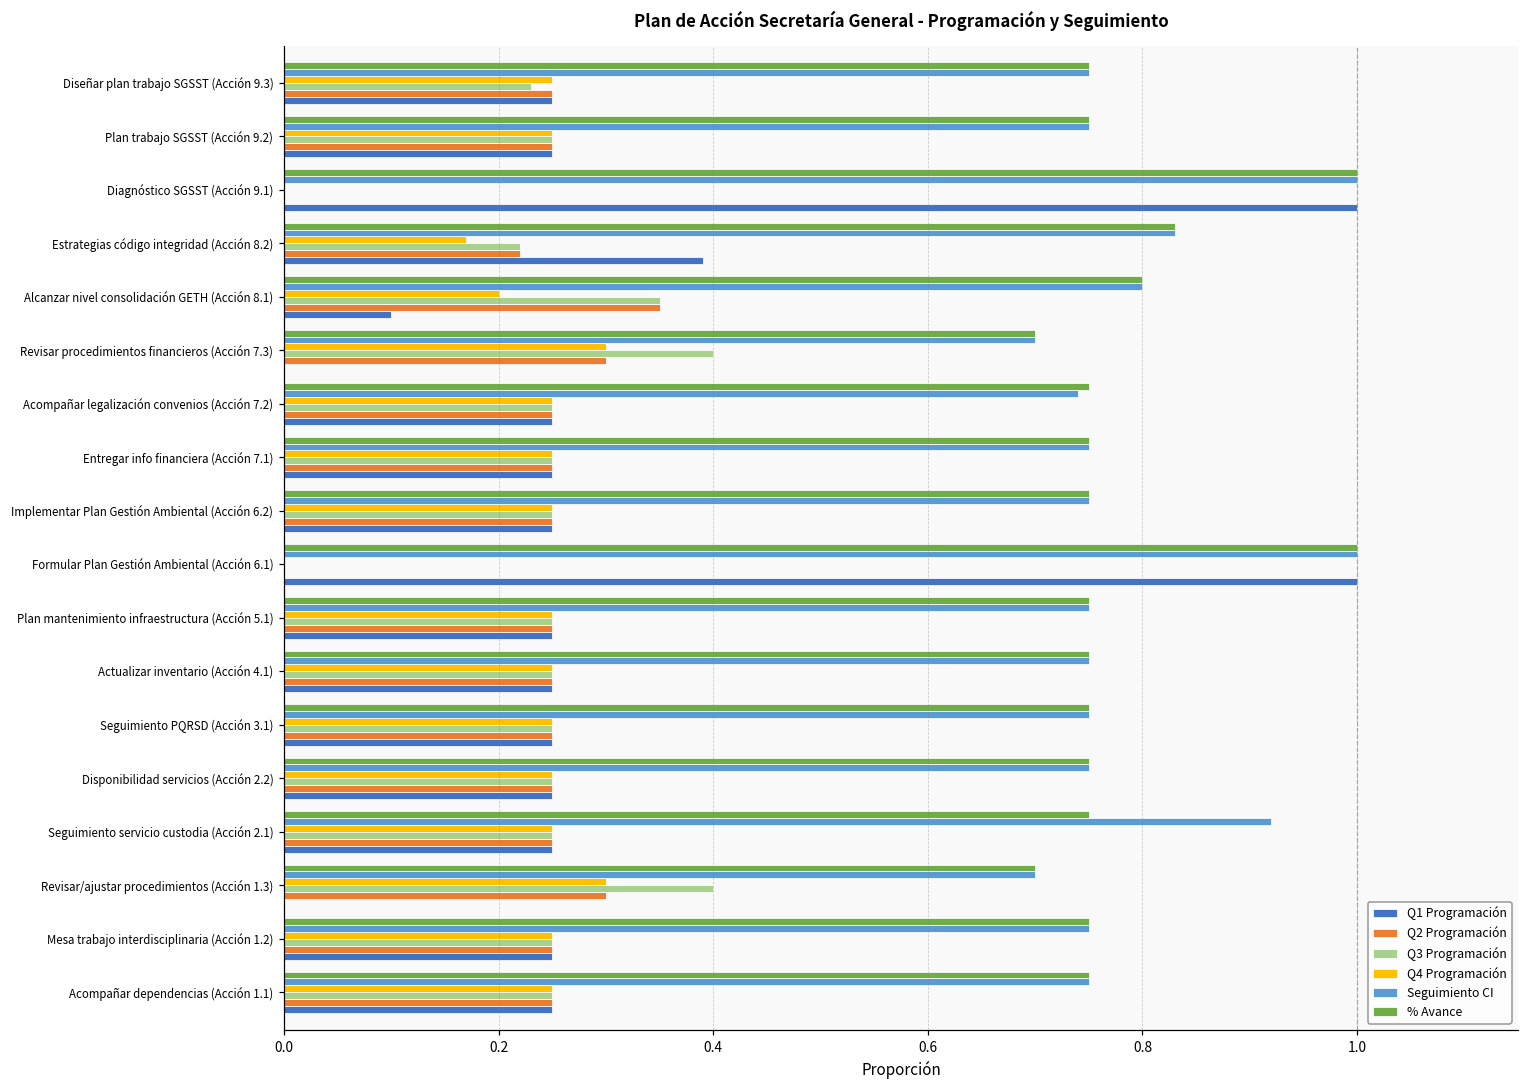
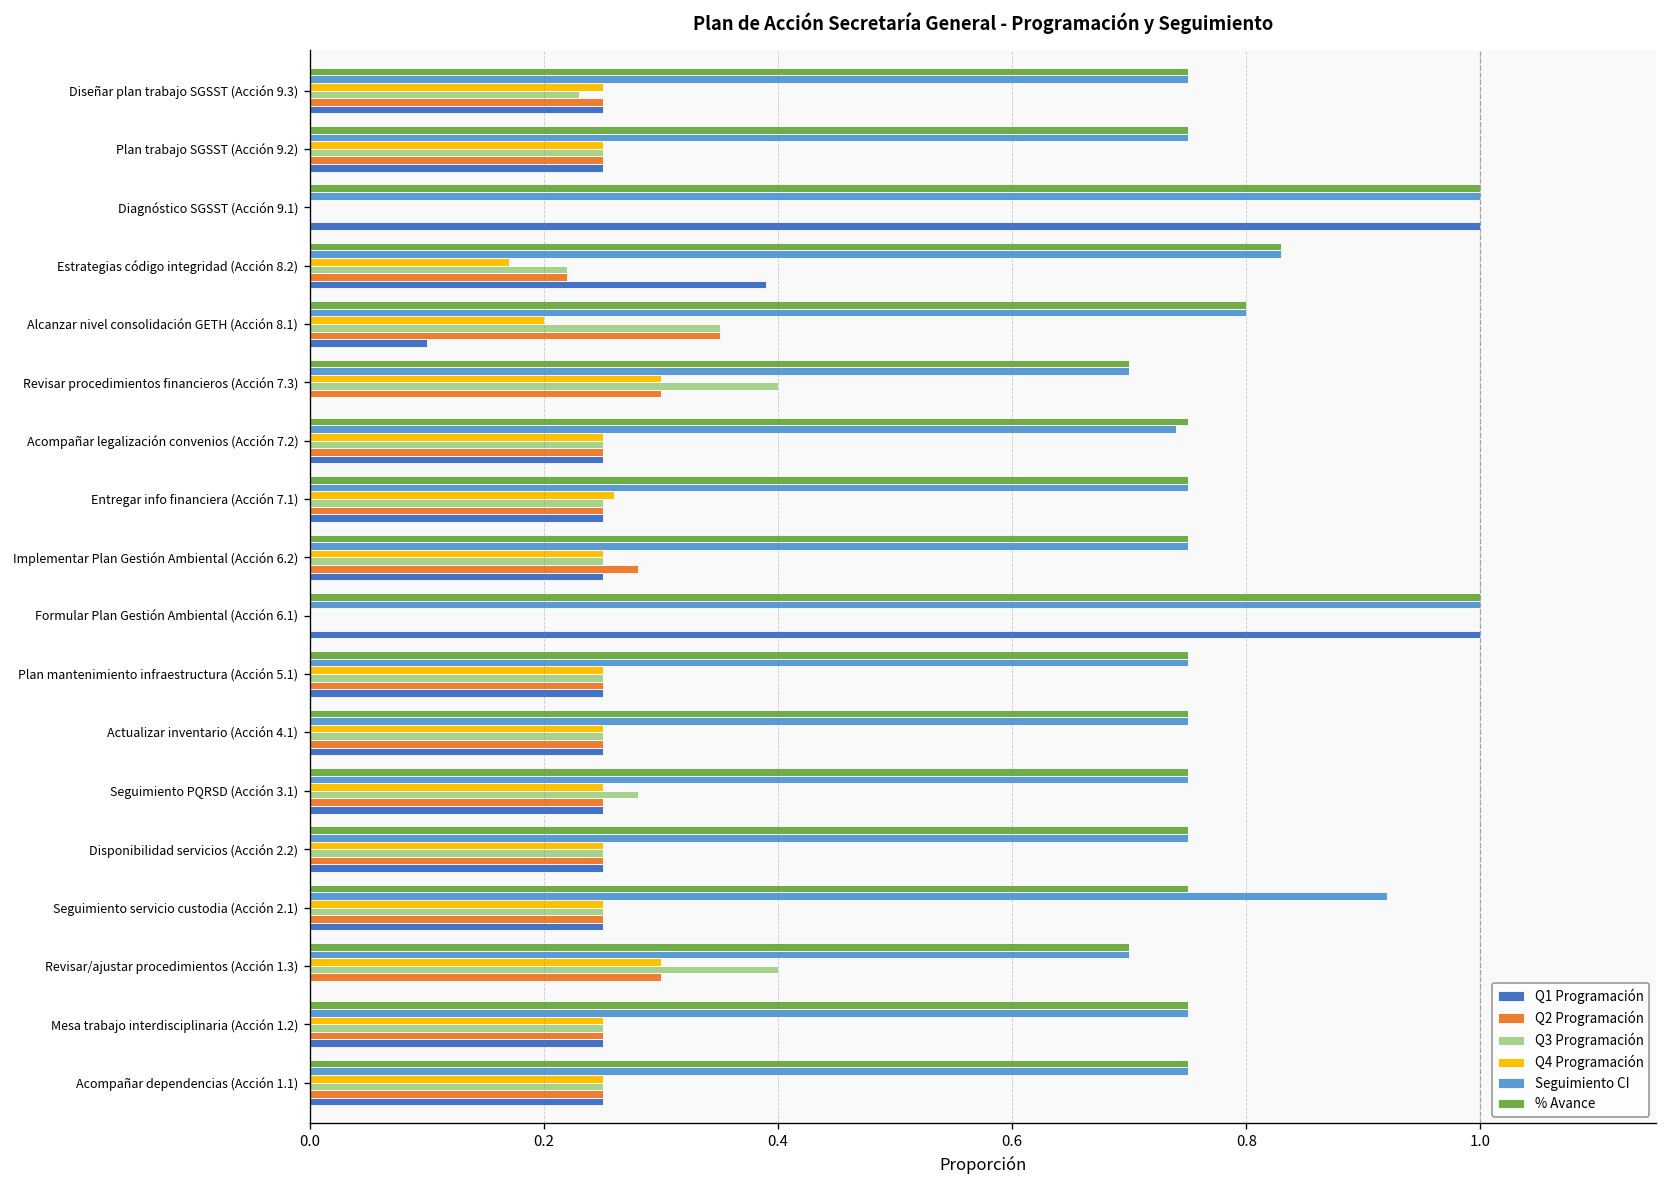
Q4 Programación, Entregar info financiera (Acción 7.1): 0.25 -> 0.26
Q2 Programación, Implementar Plan Gestión Ambiental (Acción 6.2): 0.25 -> 0.28
Q3 Programación, Seguimiento PQRSD (Acción 3.1): 0.25 -> 0.28
